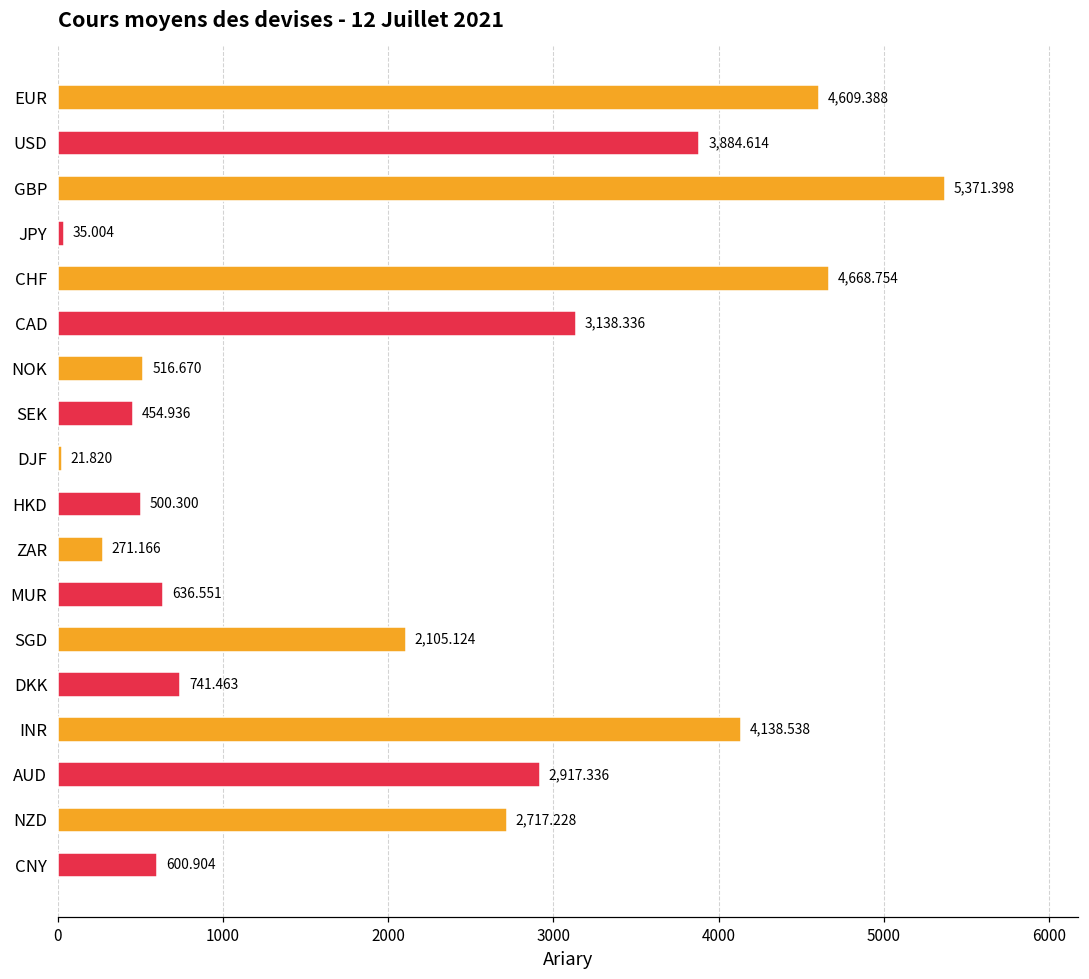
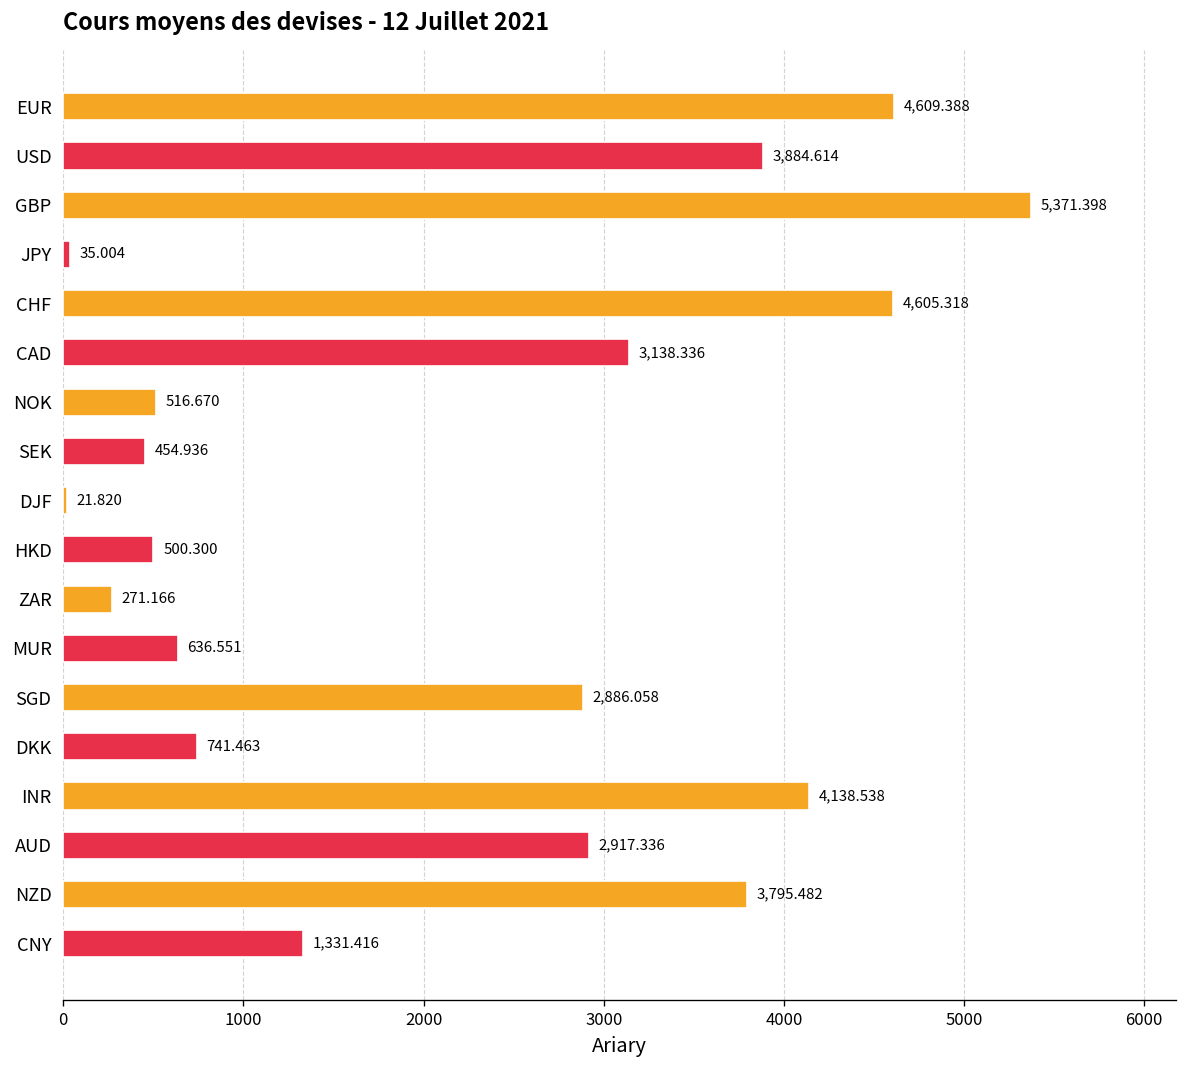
CHF: 4,668.754 -> 4,605.318
SGD: 2,105.124 -> 2,886.058
NZD: 2,717.228 -> 3,795.482
CNY: 600.904 -> 1,331.416
